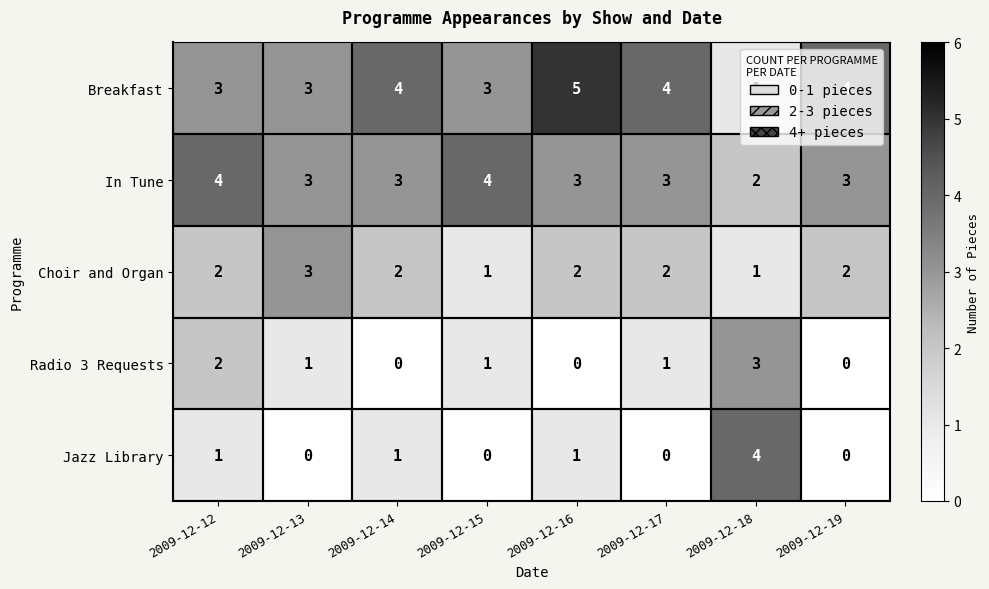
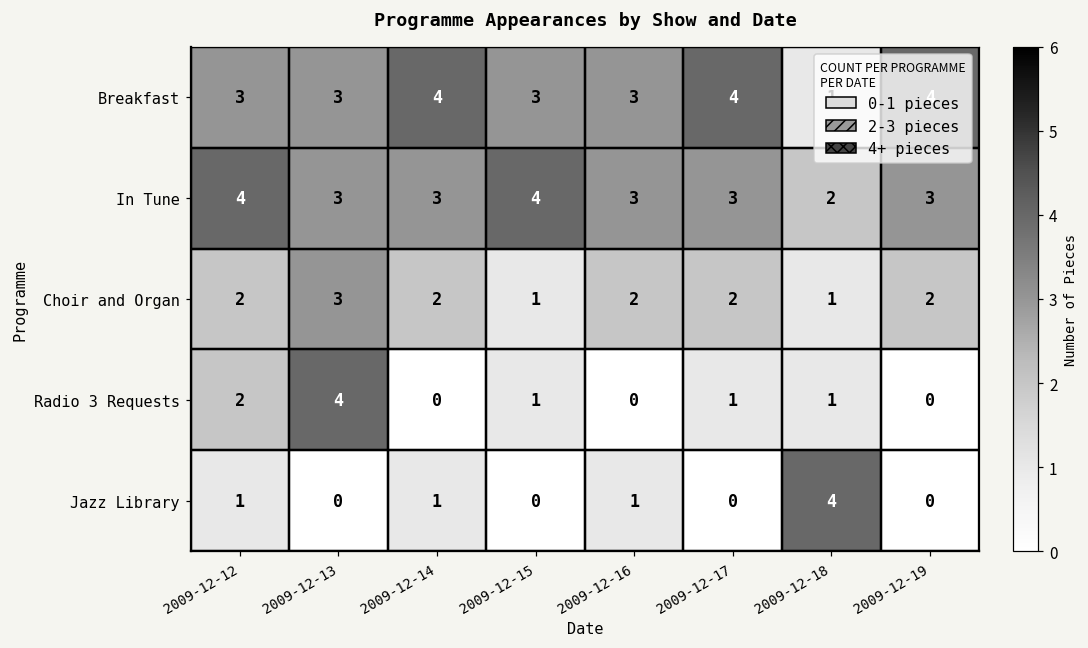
Breakfast, 2009-12-16: 5 -> 3
Radio 3 Requests, 2009-12-13: 1 -> 4
Radio 3 Requests, 2009-12-18: 3 -> 1
